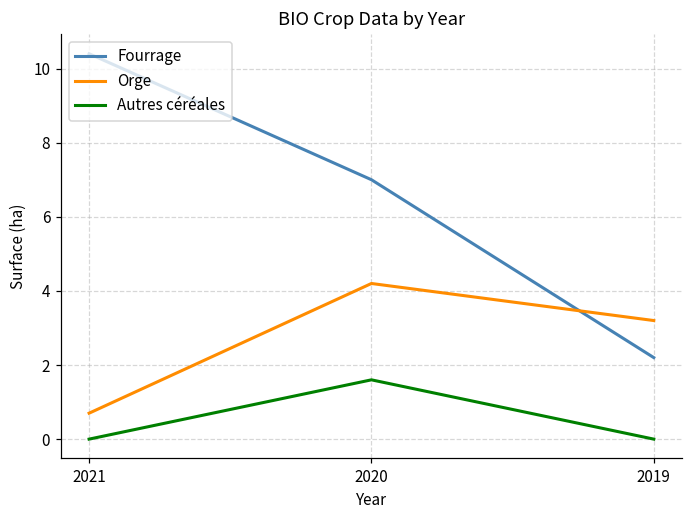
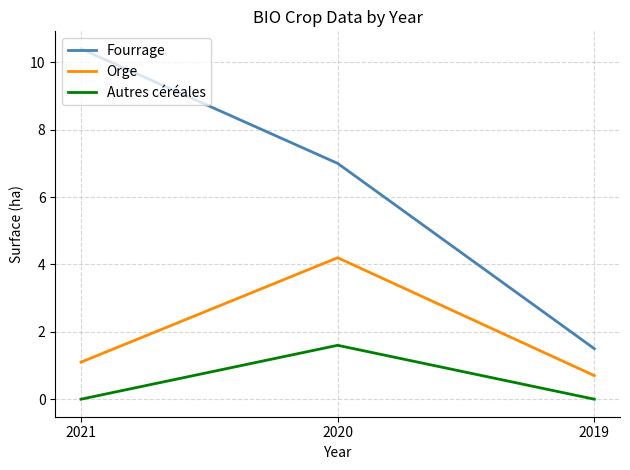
Orge, 2021: 0.7 -> 1.1
Fourrage, 2019: 2.2 -> 1.5
Orge, 2019: 3.2 -> 0.7
